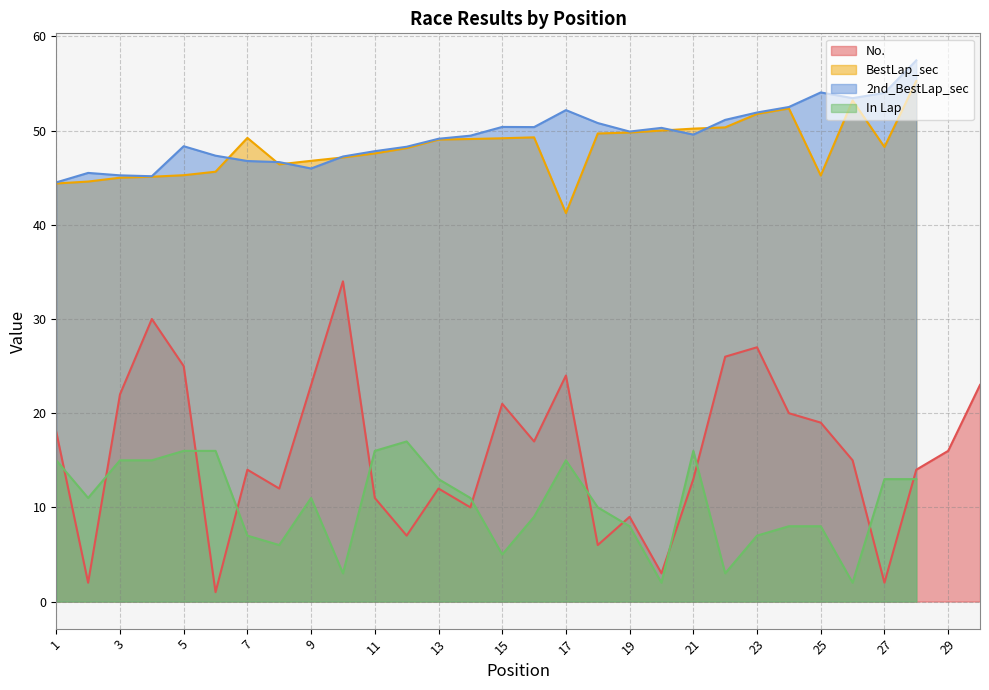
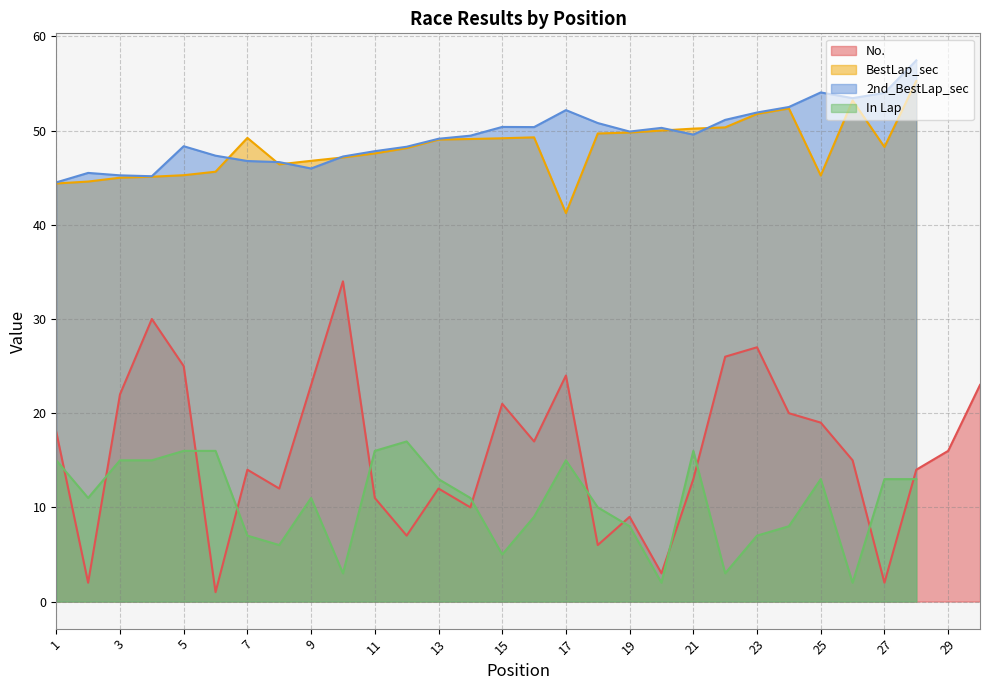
In Lap, 25: 8 -> 13
